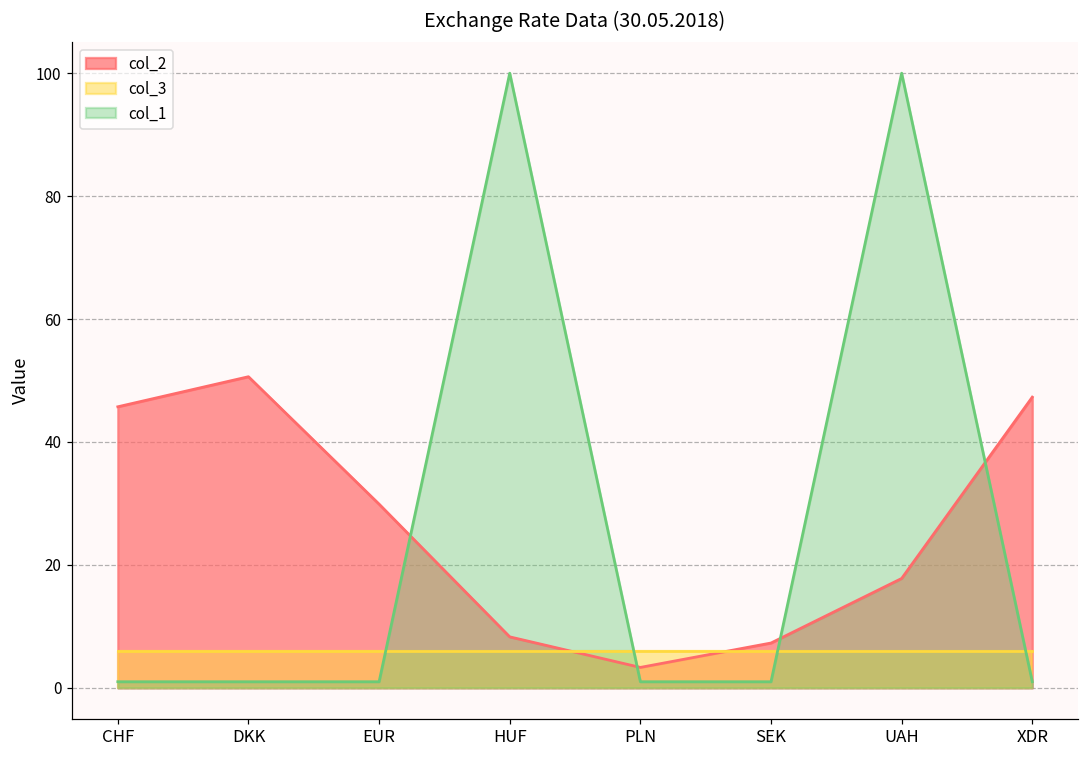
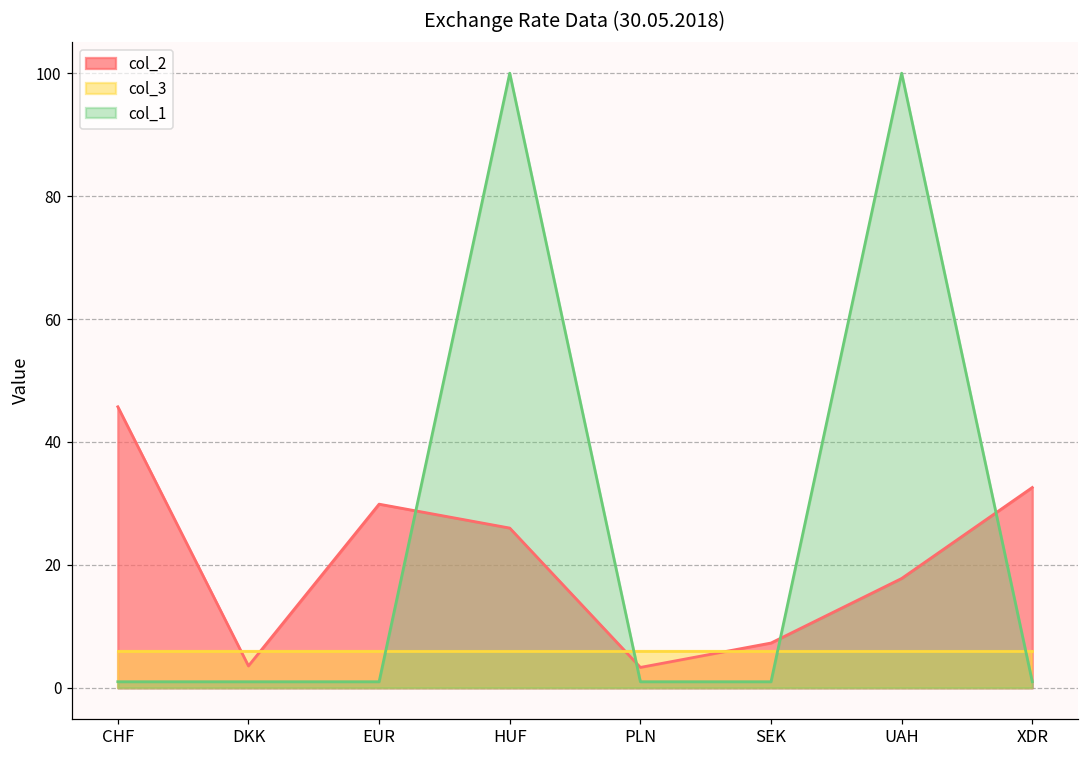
col_2, DKK: 51 -> 4
col_2, HUF: 8 -> 26
col_2, XDR: 47 -> 33
